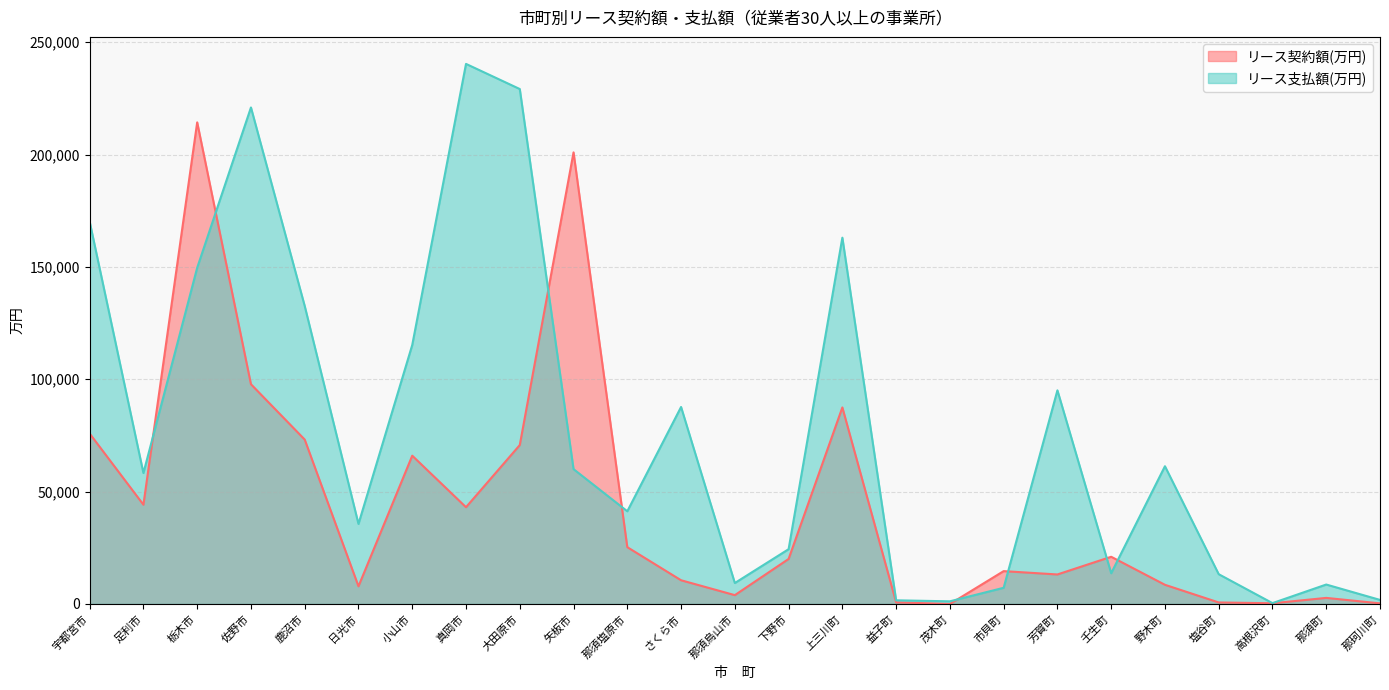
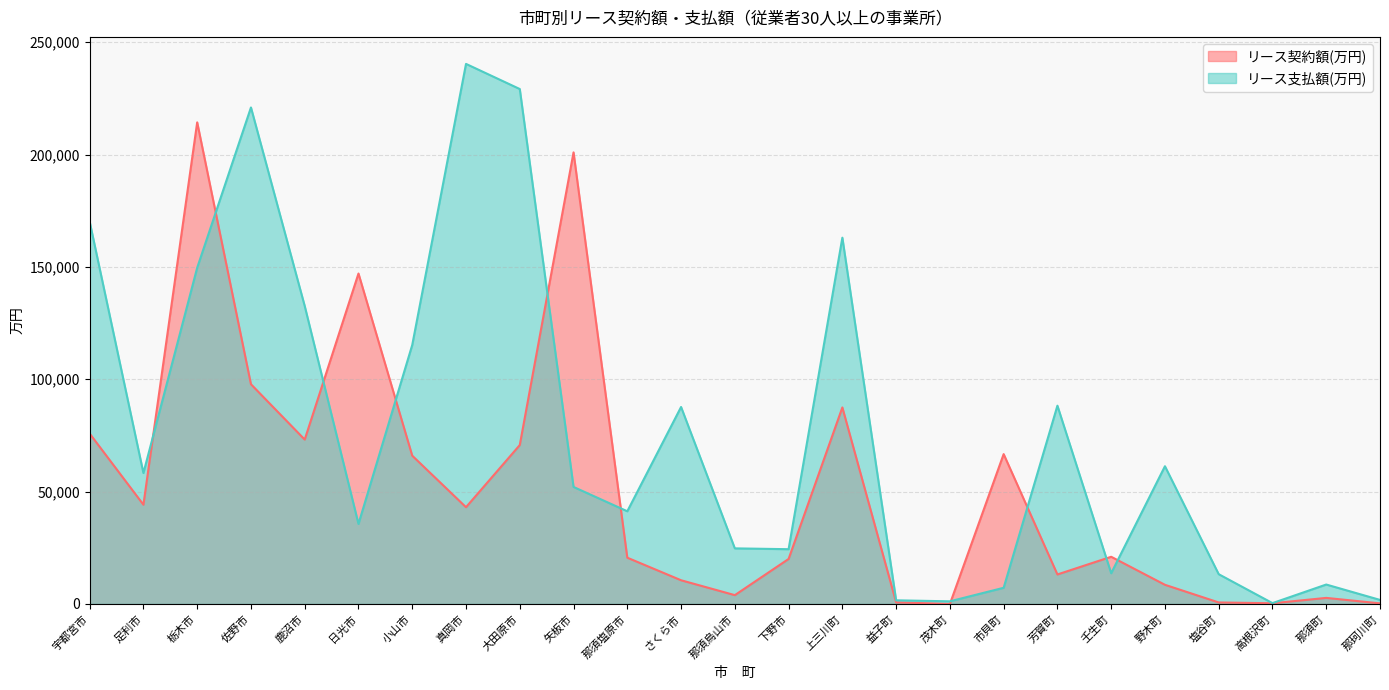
リース契約額(万円), 日光市: 8,000 -> 147,000
リース支払額(万円), 矢板市: 60,000 -> 52,000
リース契約額(万円), 那須塩原市: 25,000 -> 21,000
リース支払額(万円), 那須烏山市: 9,000 -> 25,000
リース契約額(万円), 市貝町: 15,000 -> 67,000
リース支払額(万円), 芳賀町: 95,000 -> 88,000
